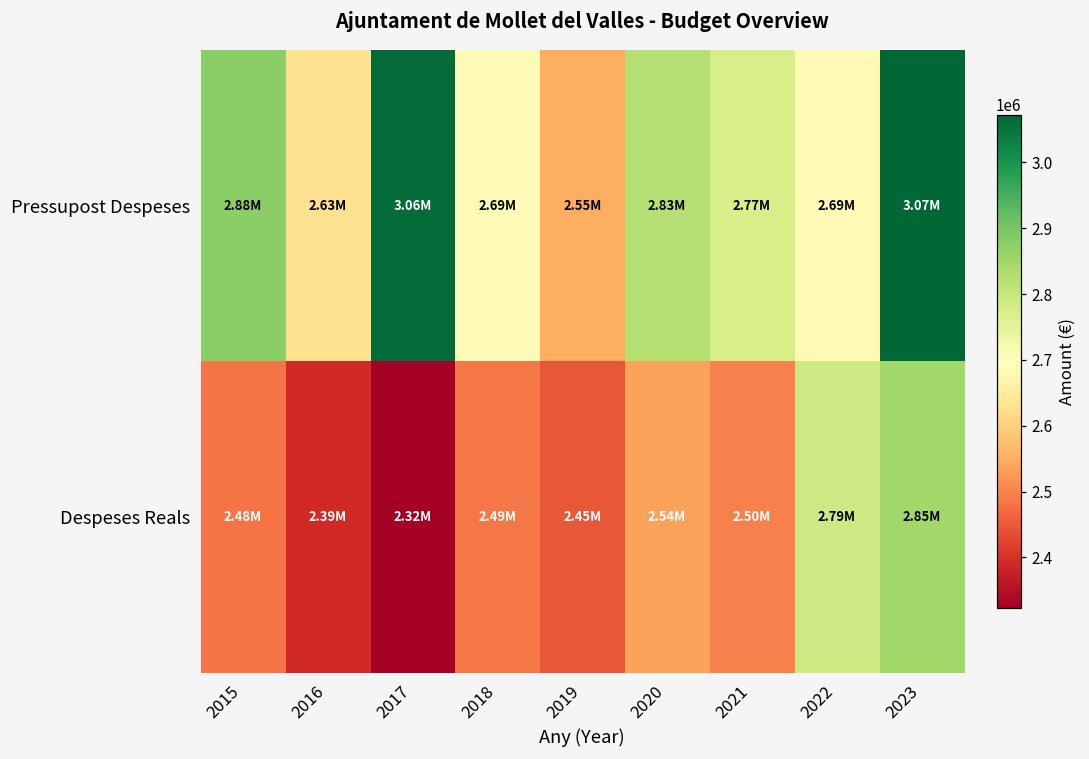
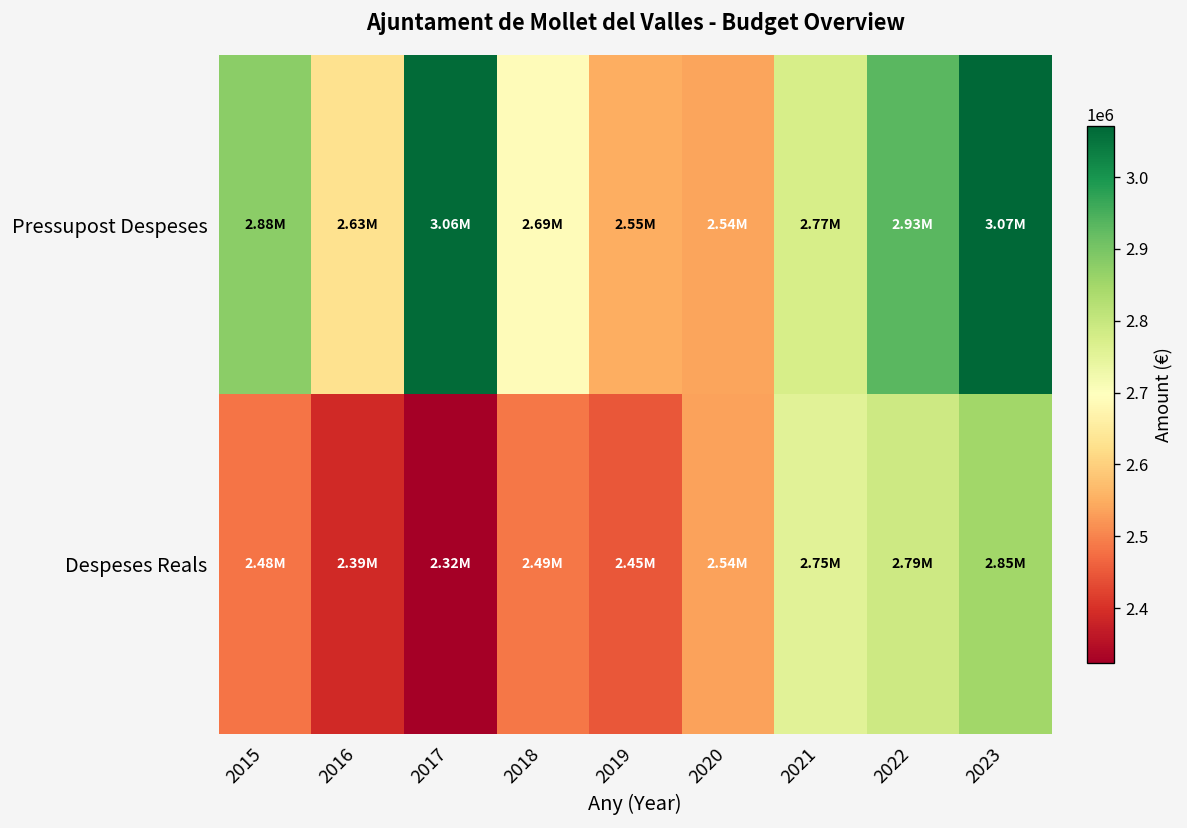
Pressupost Despeses, 2020: 2.83M -> 2.54M
Pressupost Despeses, 2022: 2.69M -> 2.93M
Despeses Reals, 2021: 2.50M -> 2.75M
